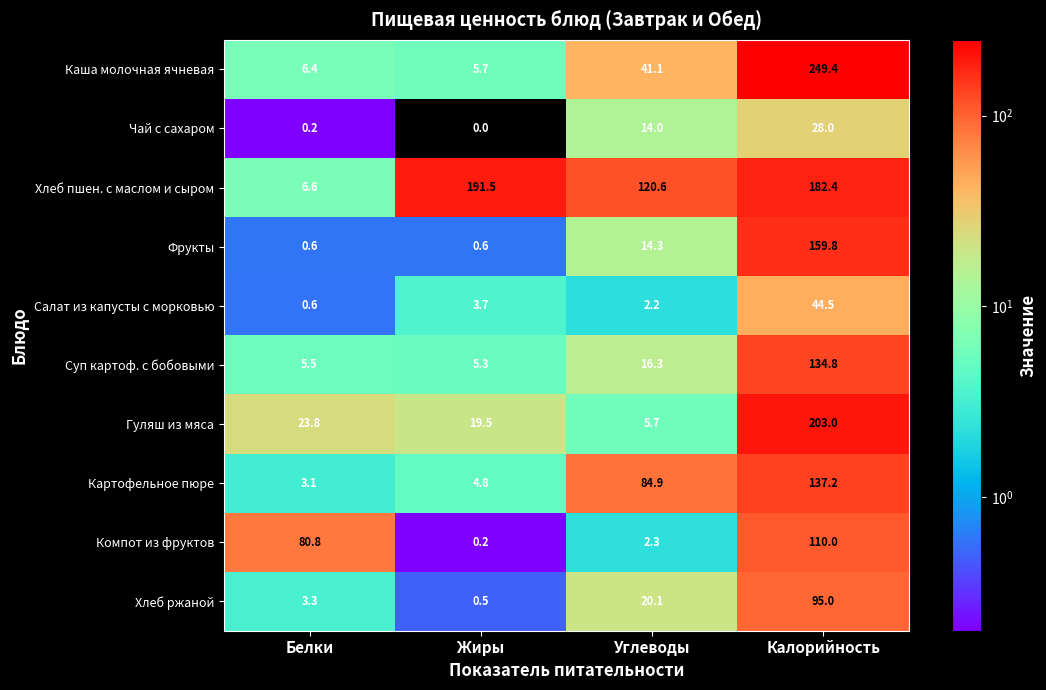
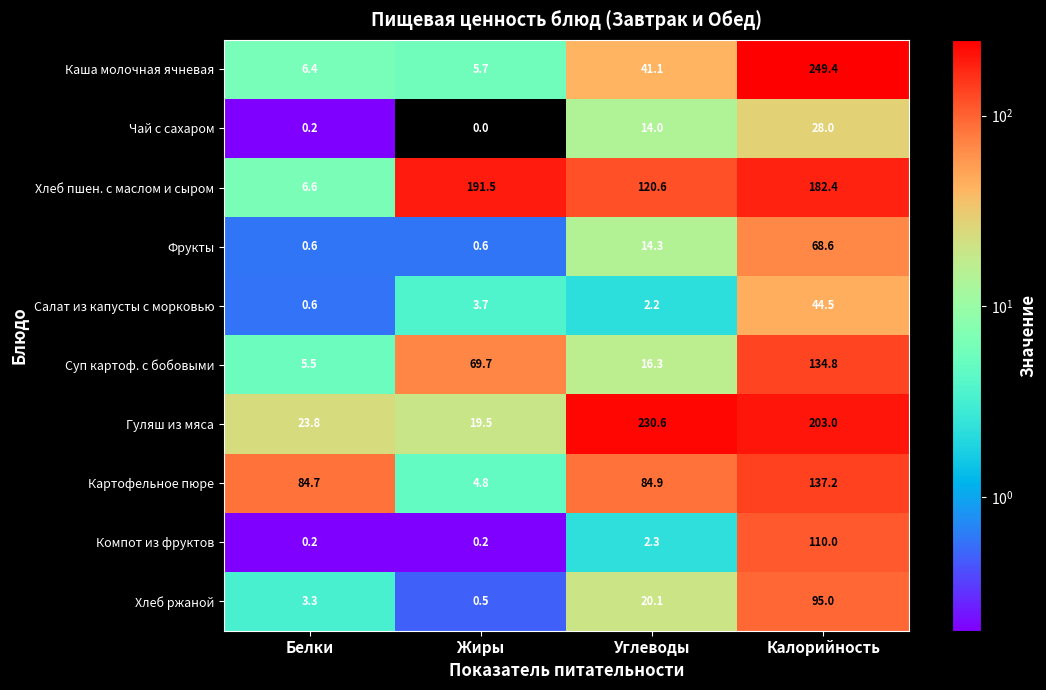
Фрукты, Калорийность: 159.8 -> 68.6
Суп картоф. с бобовыми, Жиры: 5.3 -> 69.7
Гуляш из мяса, Углеводы: 5.7 -> 230.6
Картофельное пюре, Белки: 3.1 -> 84.7
Компот из фруктов, Белки: 80.8 -> 0.2
